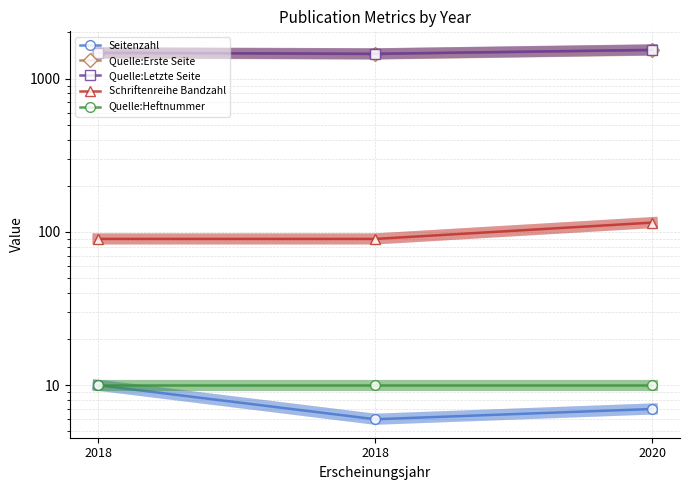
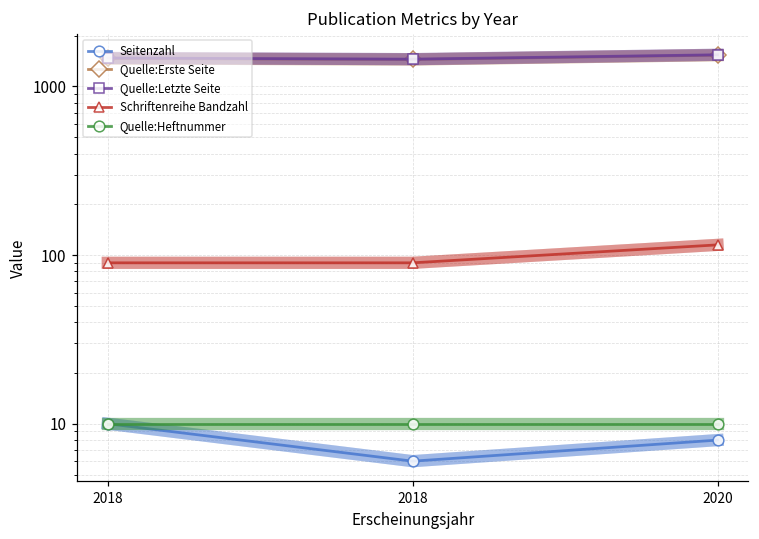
Seitenzahl, 2020: 7 -> 8
